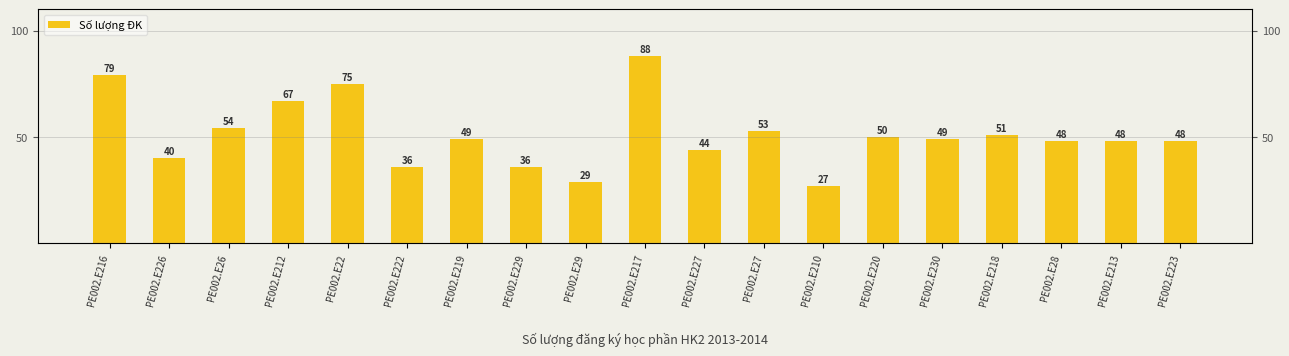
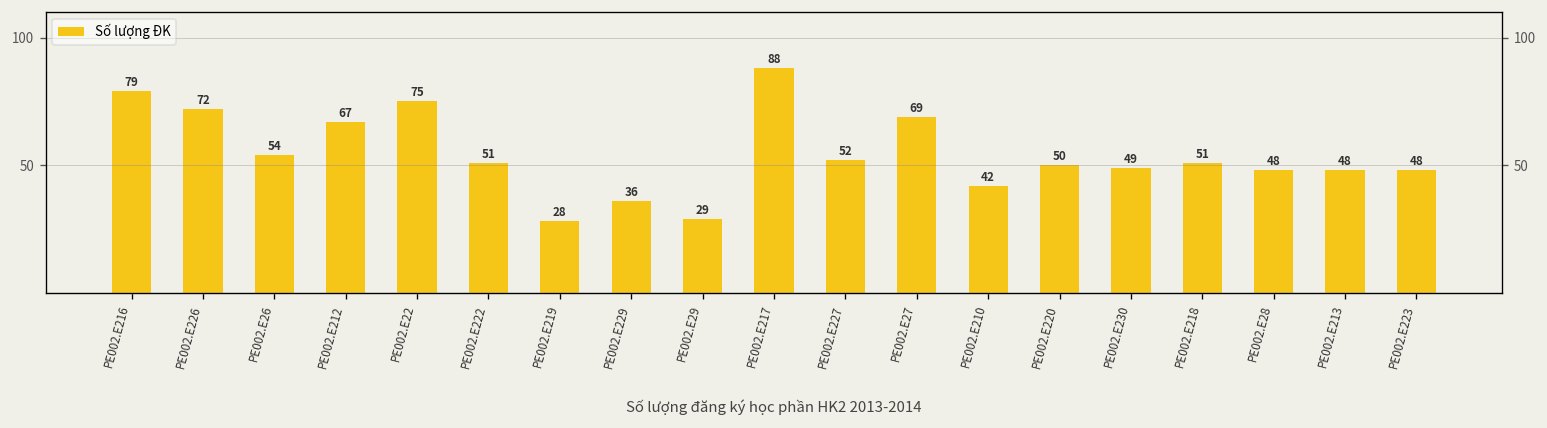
PE002.E226: 40 -> 72
PE002.E222: 36 -> 51
PE002.E219: 49 -> 28
PE002.E227: 44 -> 52
PE002.E27: 53 -> 69
PE002.E210: 27 -> 42
